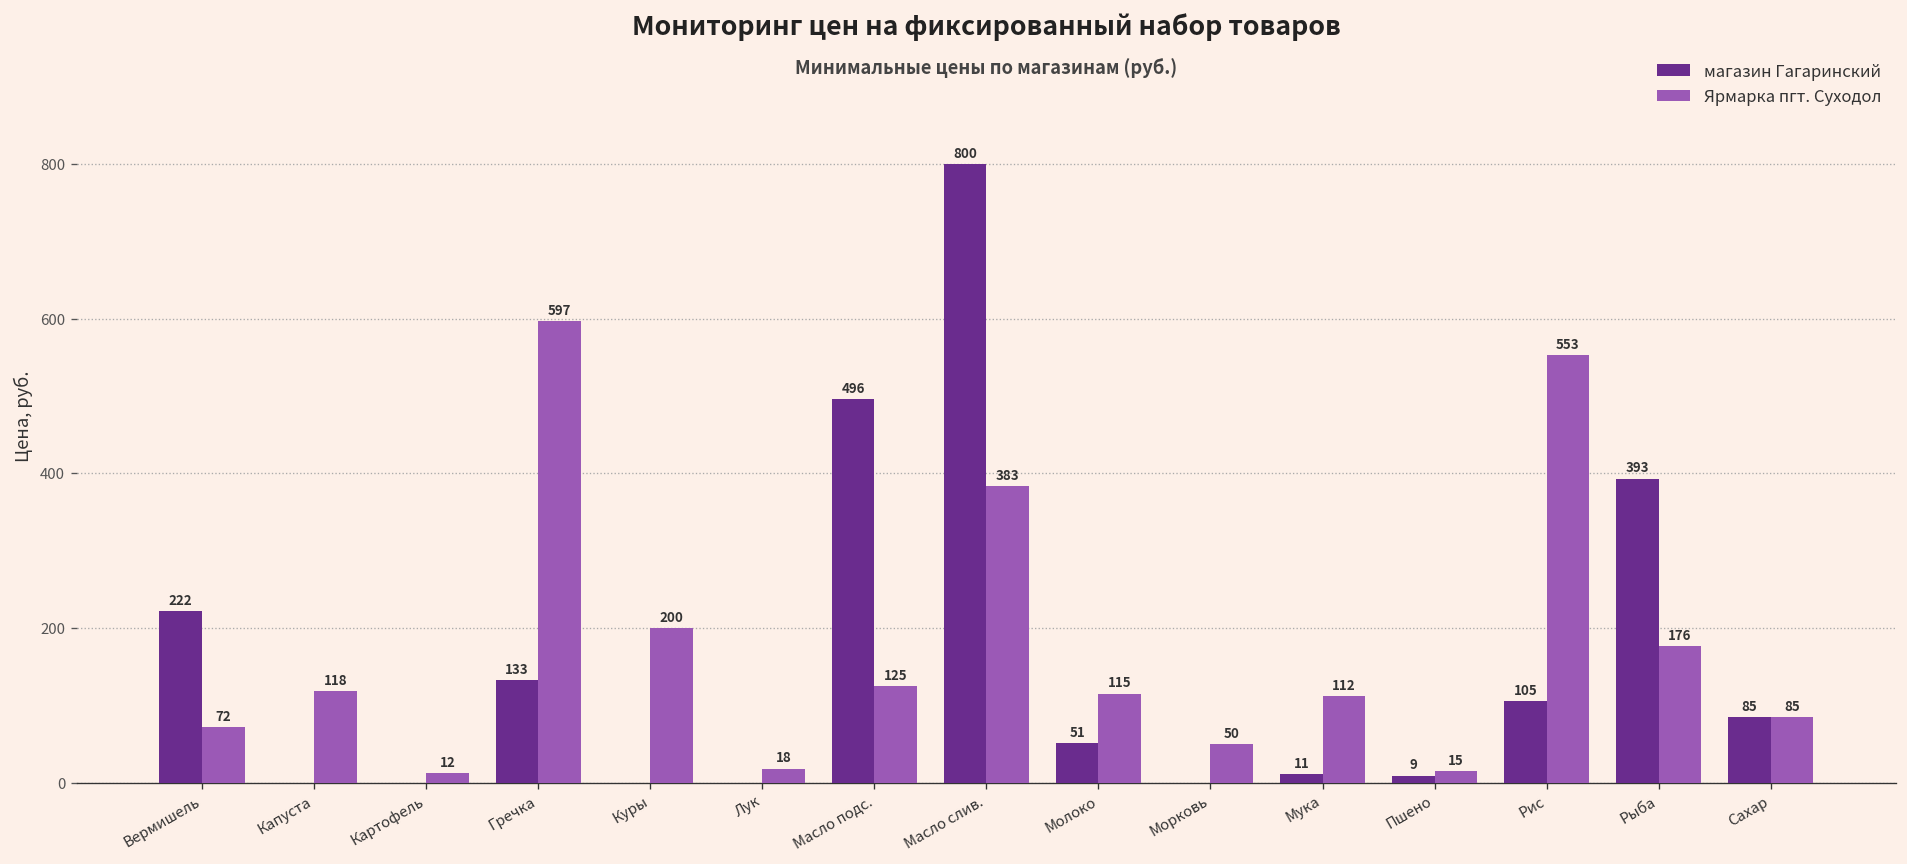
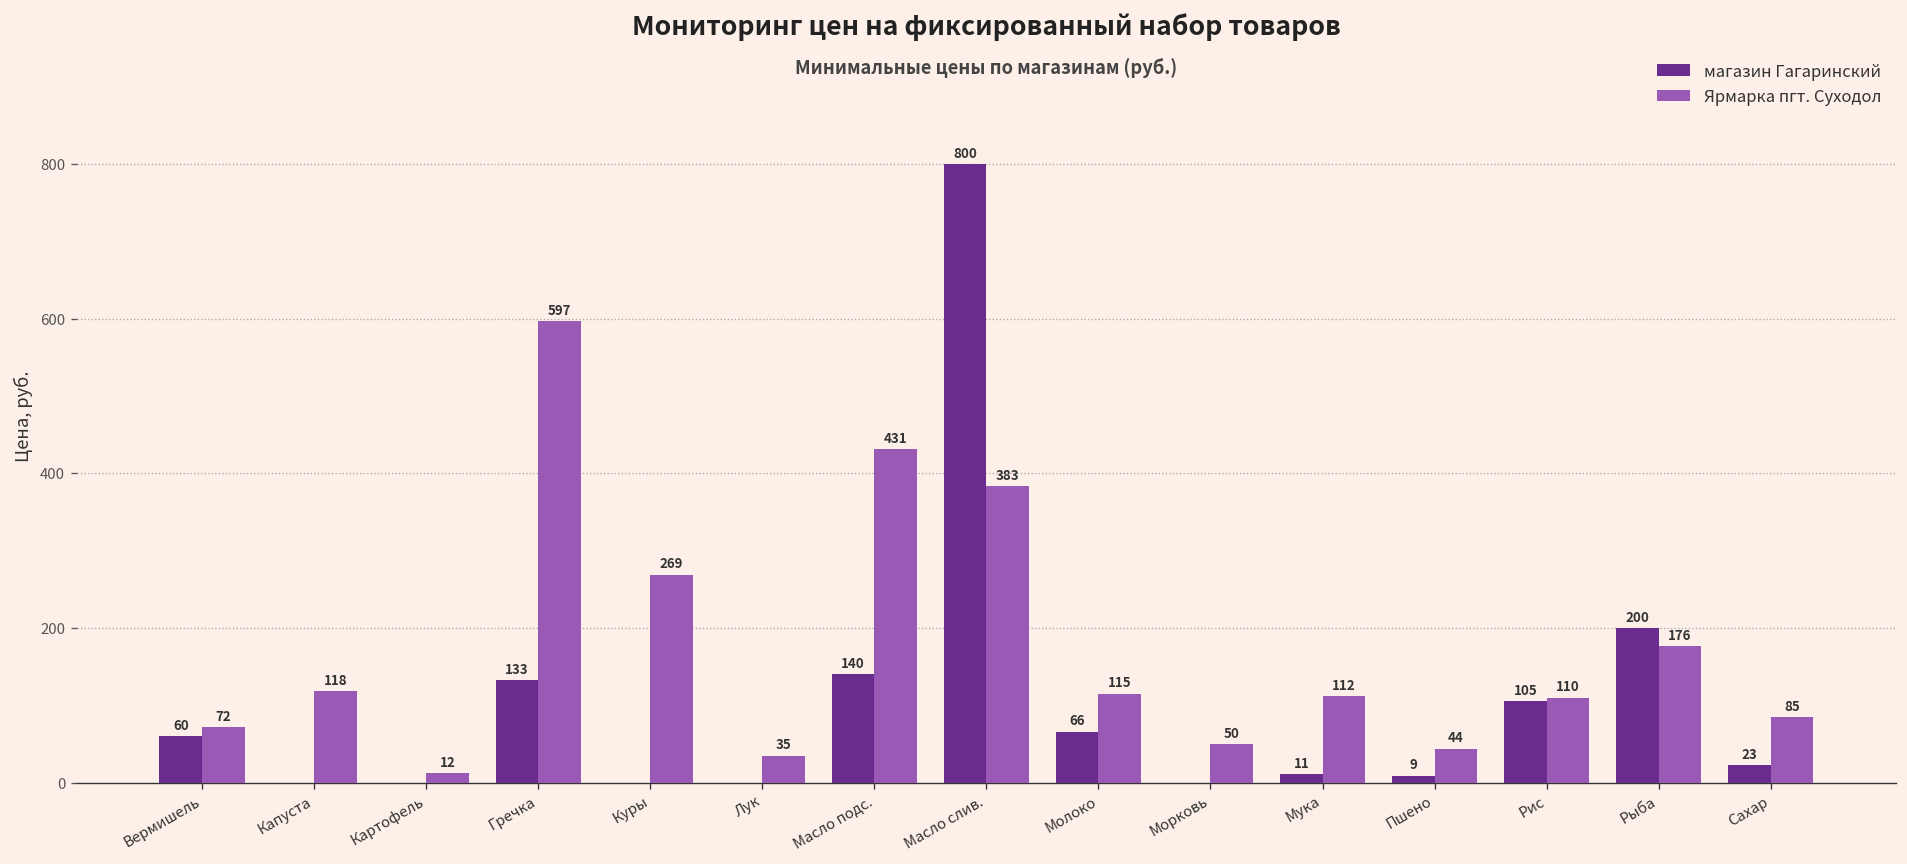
магазин Гагаринский, Вермишель: 222 -> 60
Ярмарка пгт. Суходол, Куры: 200 -> 269
Ярмарка пгт. Суходол, Лук: 18 -> 35
магазин Гагаринский, Масло подс.: 496 -> 140
Ярмарка пгт. Суходол, Масло подс.: 125 -> 431
магазин Гагаринский, Молоко: 51 -> 66
Ярмарка пгт. Суходол, Пшено: 15 -> 44
Ярмарка пгт. Суходол, Рис: 553 -> 110
магазин Гагаринский, Рыба: 393 -> 200
магазин Гагаринский, Сахар: 85 -> 23
